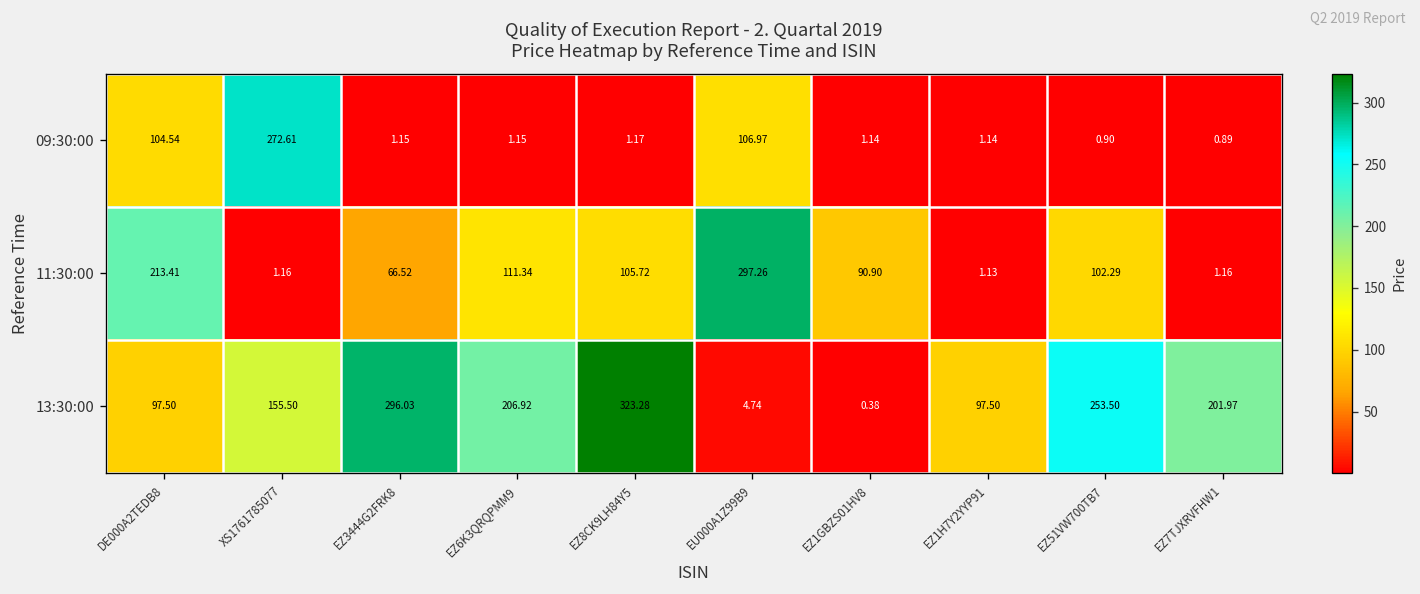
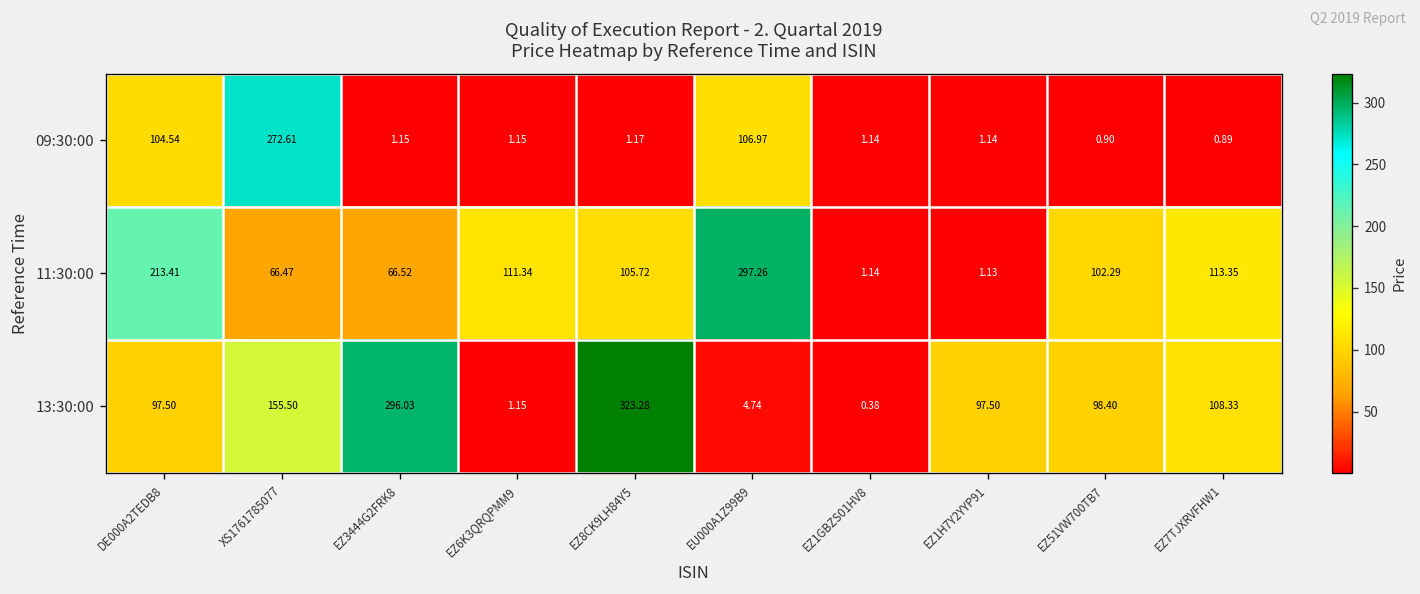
11:30:00, XS1761785077: 1.16 -> 66.47
11:30:00, EZ1GBZS01HV8: 90.90 -> 1.14
11:30:00, EZ7TJXRVFHW1: 1.16 -> 113.35
13:30:00, EZ6K3QRQPMM9: 206.92 -> 1.15
13:30:00, EZ51VW700TB7: 253.50 -> 98.40
13:30:00, EZ7TJXRVFHW1: 201.97 -> 108.33
